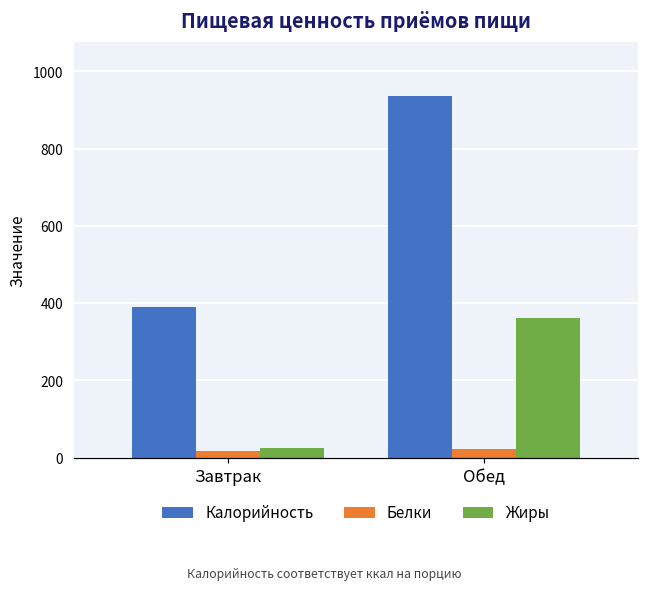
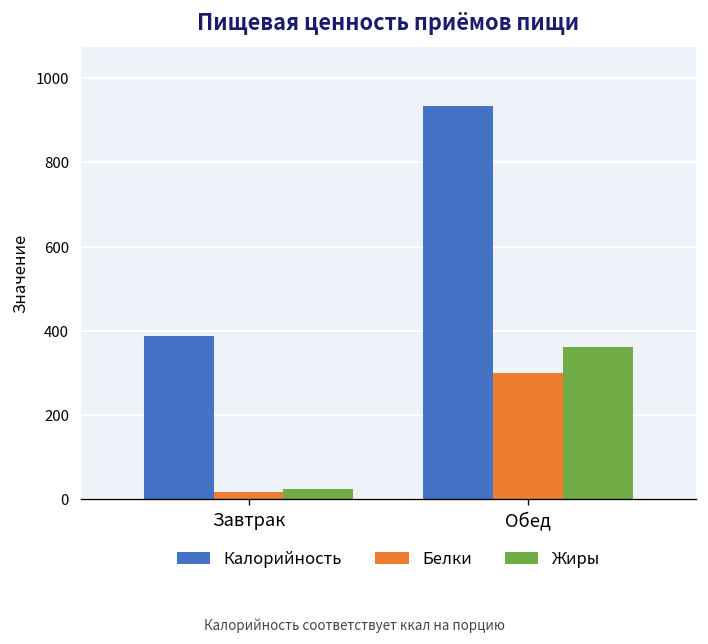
Белки, Обед: 20 -> 300
